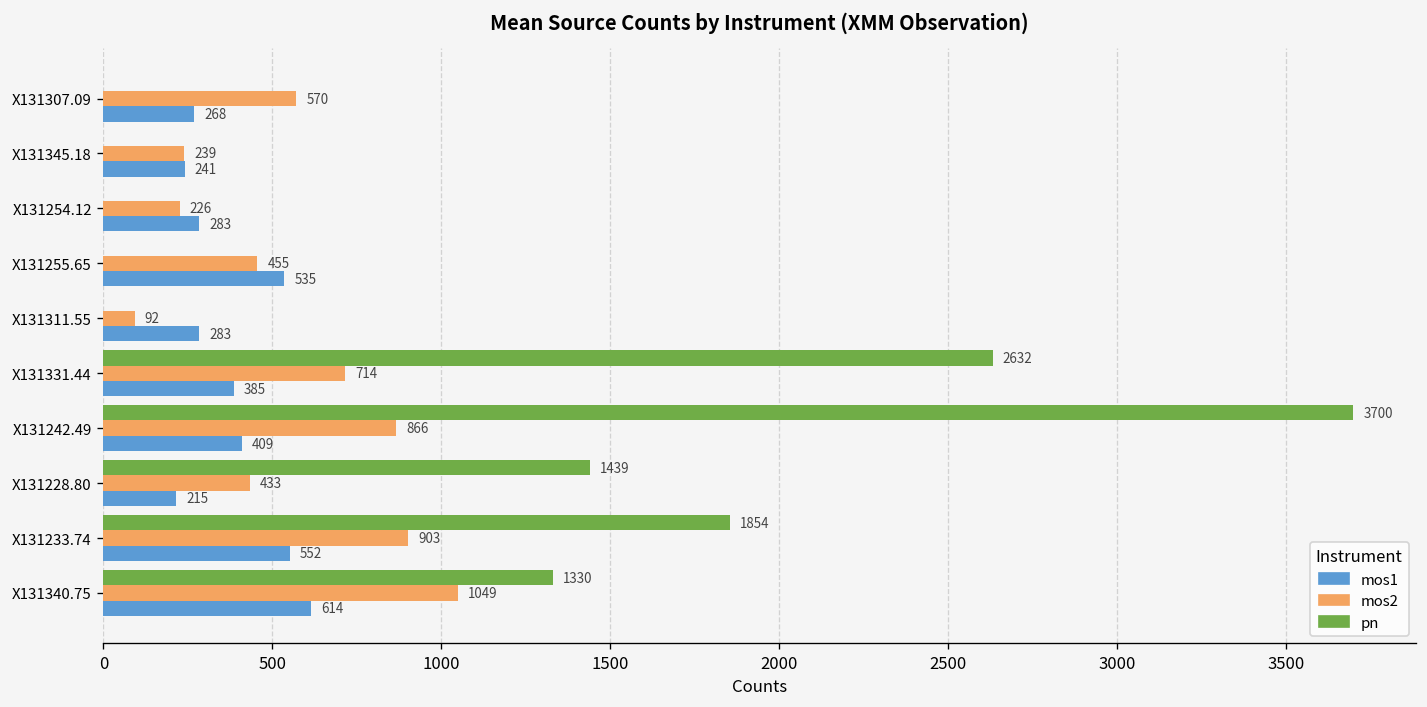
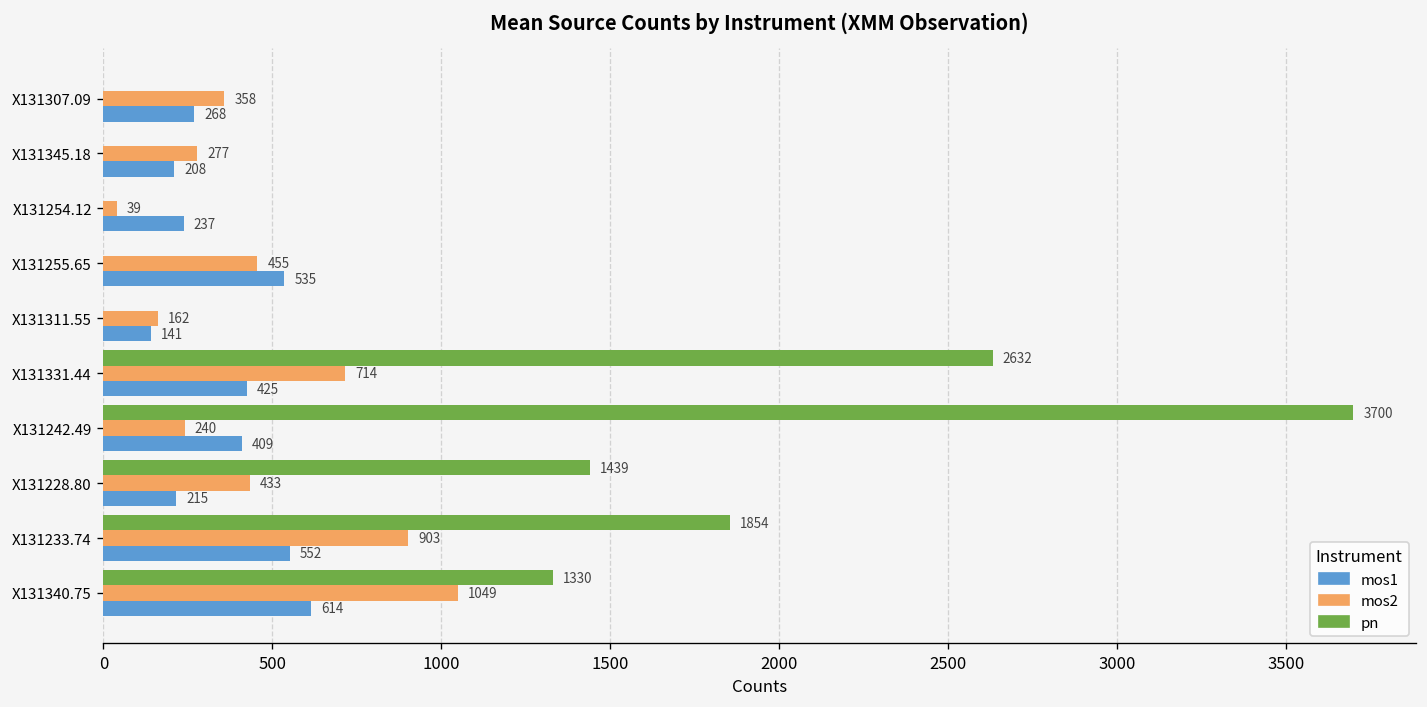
mos2, X131307.09: 570 -> 358
mos2, X131345.18: 239 -> 277
mos1, X131345.18: 241 -> 208
mos2, X131254.12: 226 -> 39
mos1, X131254.12: 283 -> 237
mos2, X131311.55: 92 -> 162
mos1, X131311.55: 283 -> 141
mos1, X131331.44: 385 -> 425
mos2, X131242.49: 866 -> 240
